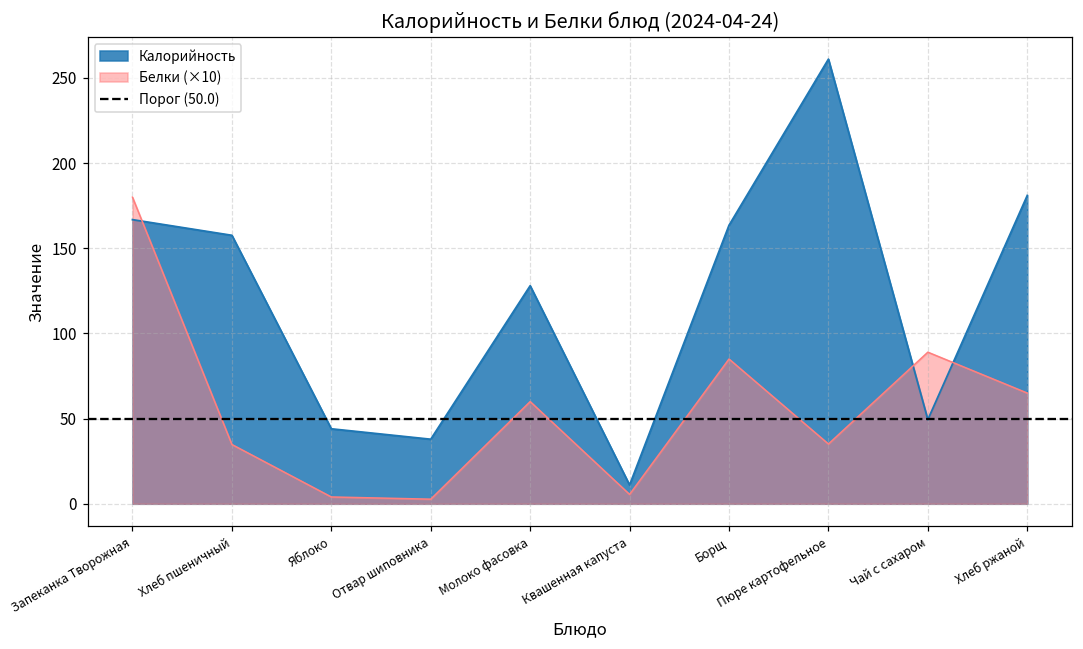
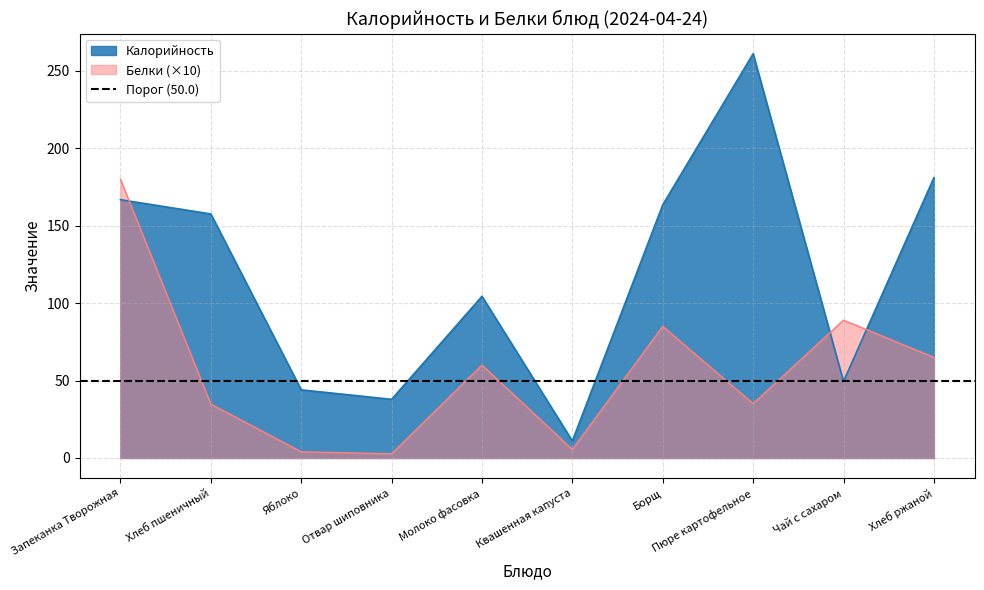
Калорийность, Молоко фасовка: 128 -> 104
